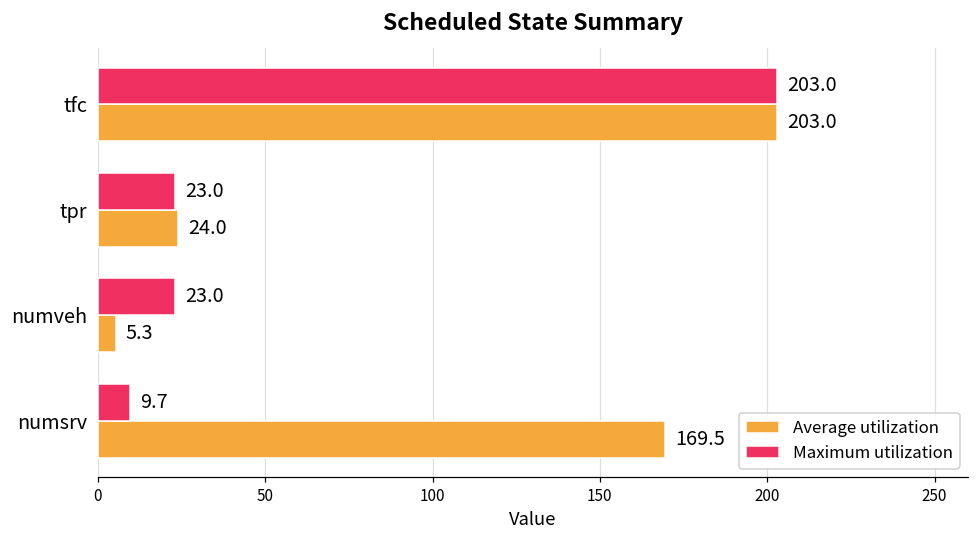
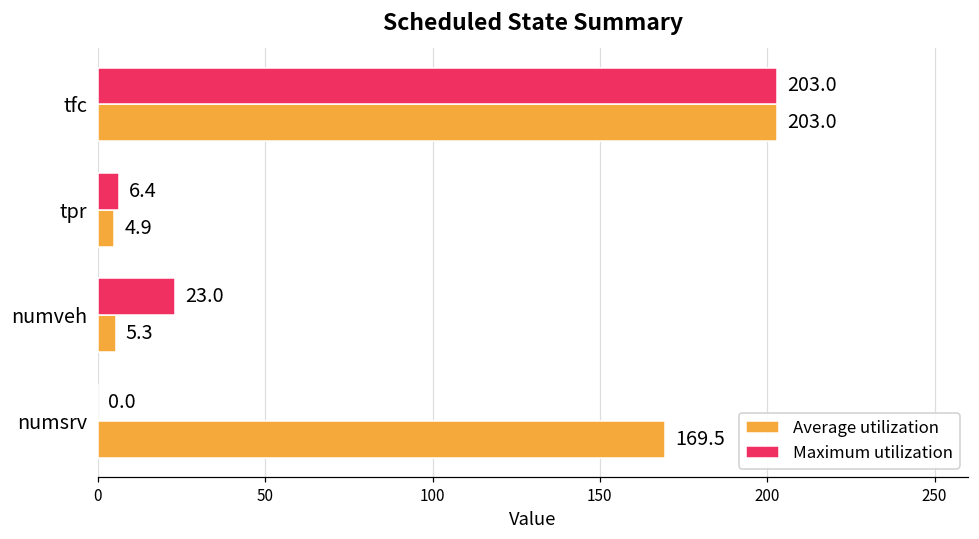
Maximum utilization, tpr: 23.0 -> 6.4
Average utilization, tpr: 24.0 -> 4.9
Maximum utilization, numsrv: 9.7 -> 0.0
